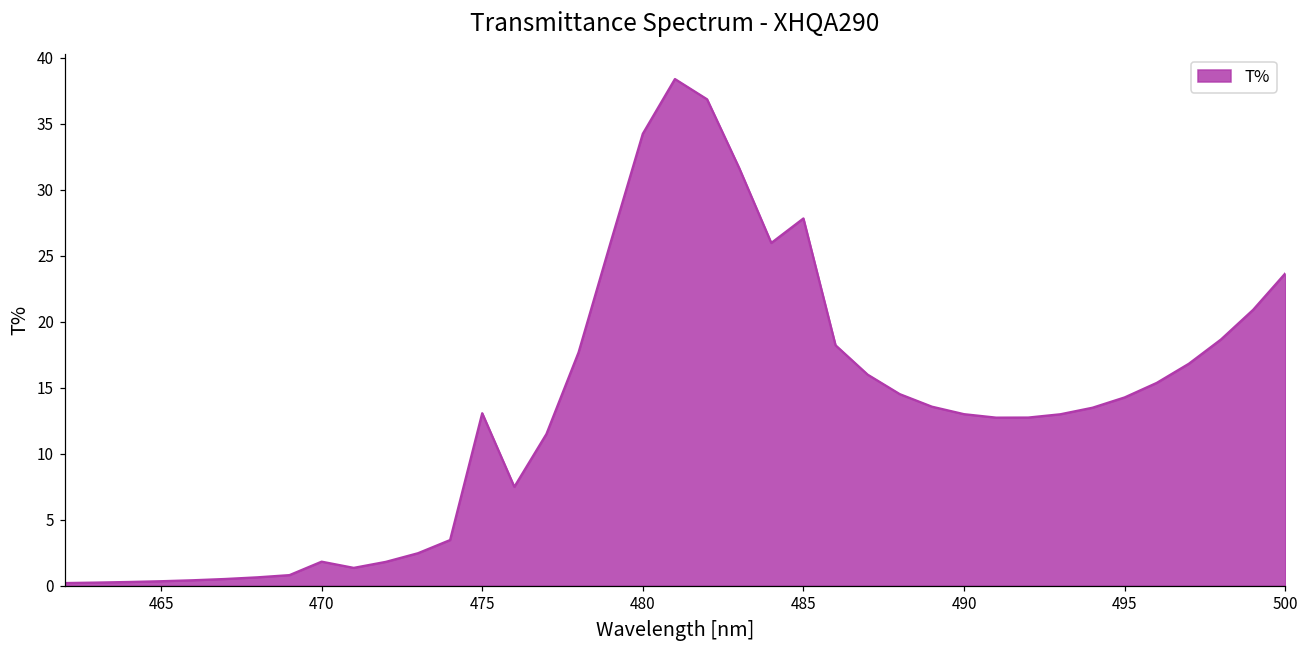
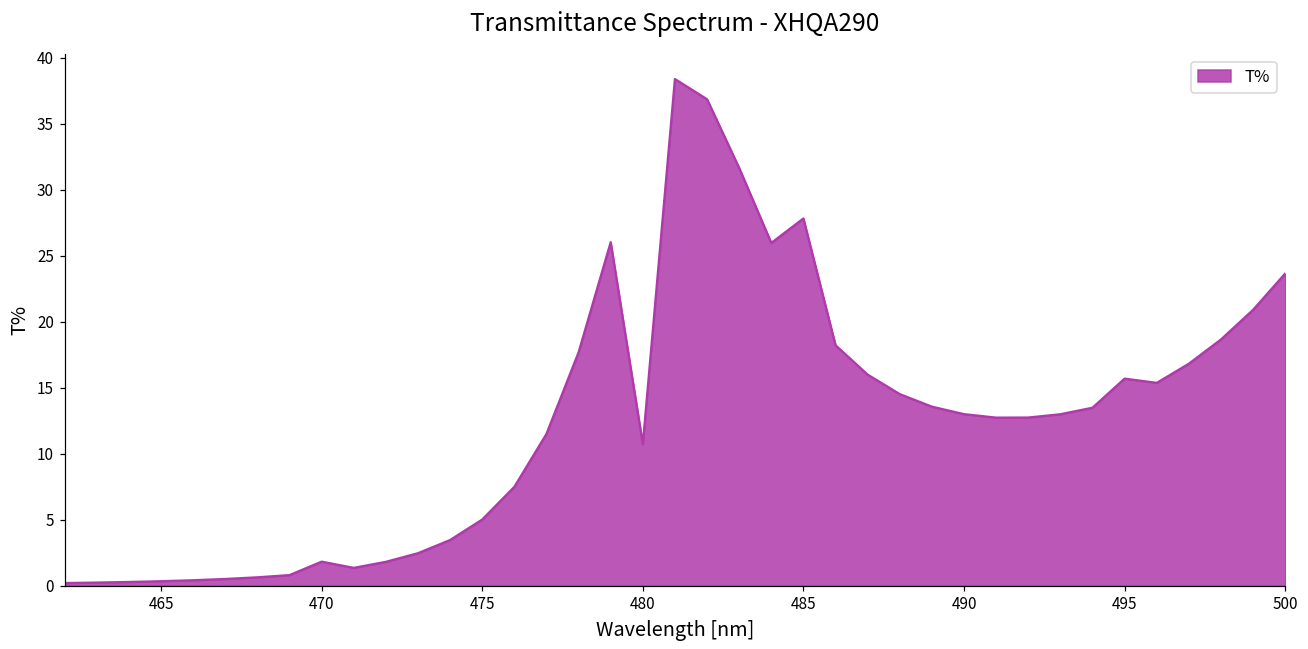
475: 13.1 -> 5.0
480: 34.2 -> 10.7
495: 14.3 -> 15.7
